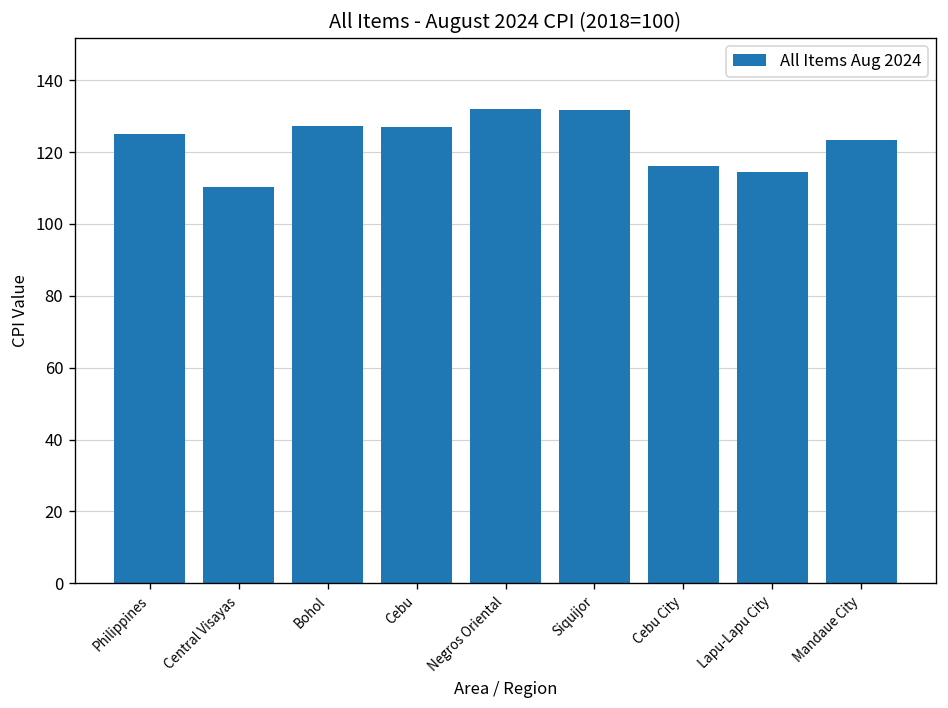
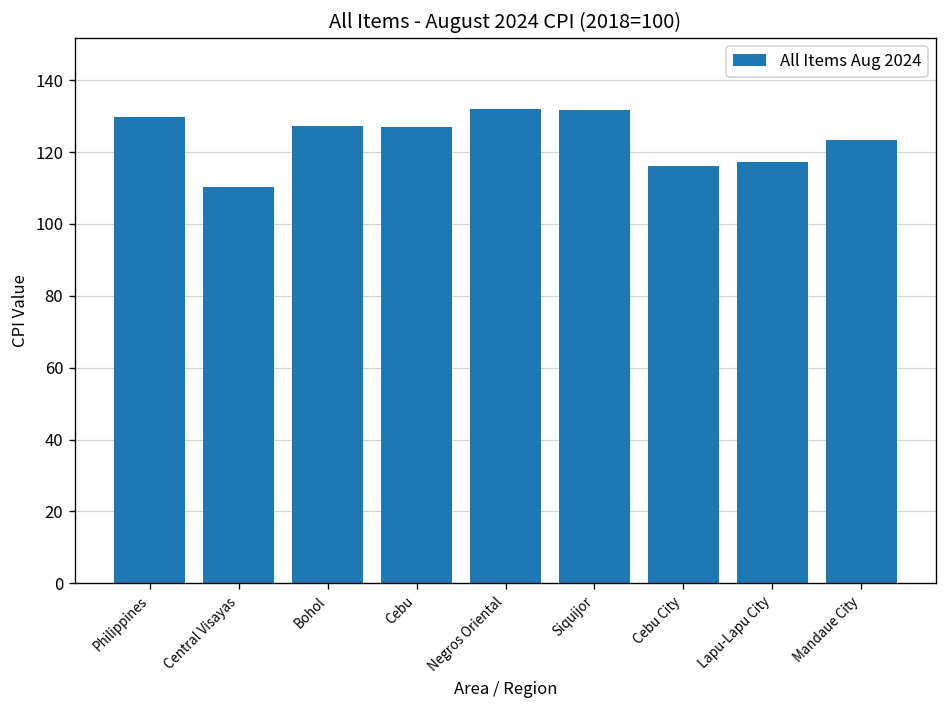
Philippines: 125 -> 130
Lapu-Lapu City: 115 -> 117
